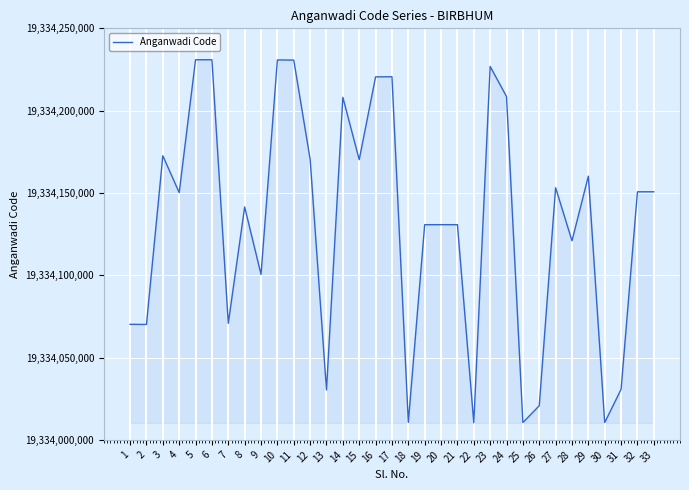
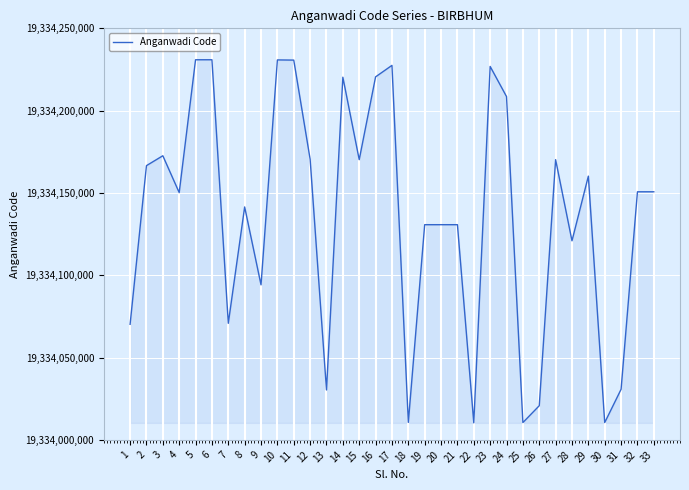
2: 19,334,070,000 -> 19,334,167,000
9: 19,334,101,000 -> 19,334,094,000
14: 19,334,208,000 -> 19,334,220,000
17: 19,334,221,000 -> 19,334,228,000
27: 19,334,153,000 -> 19,334,170,000
